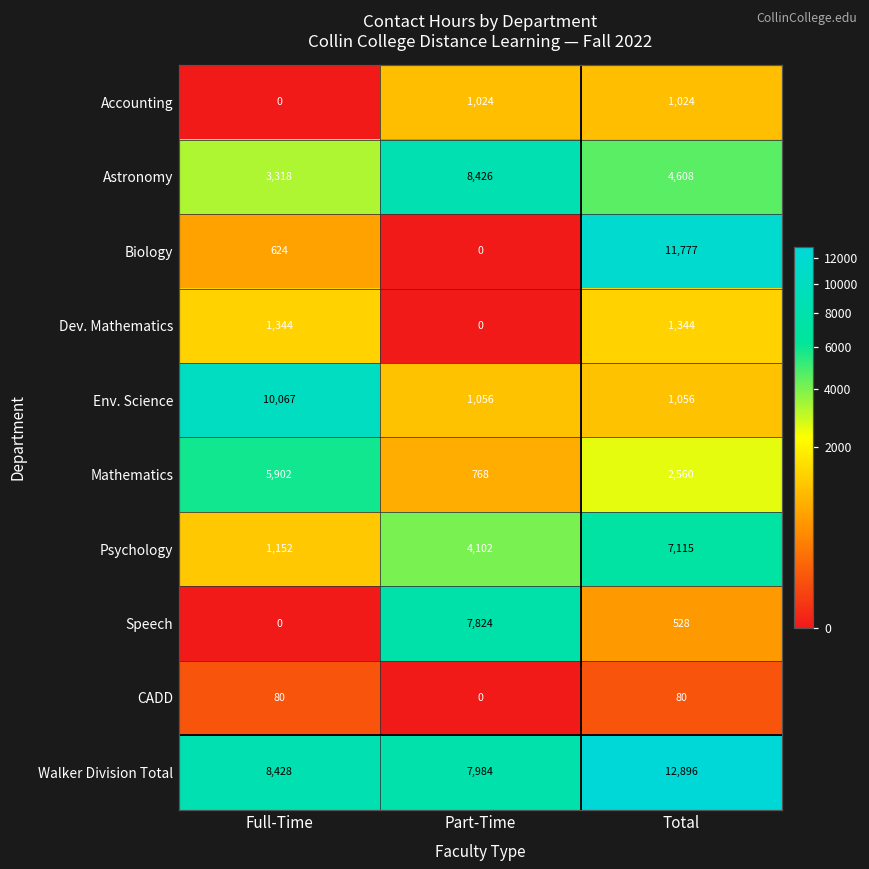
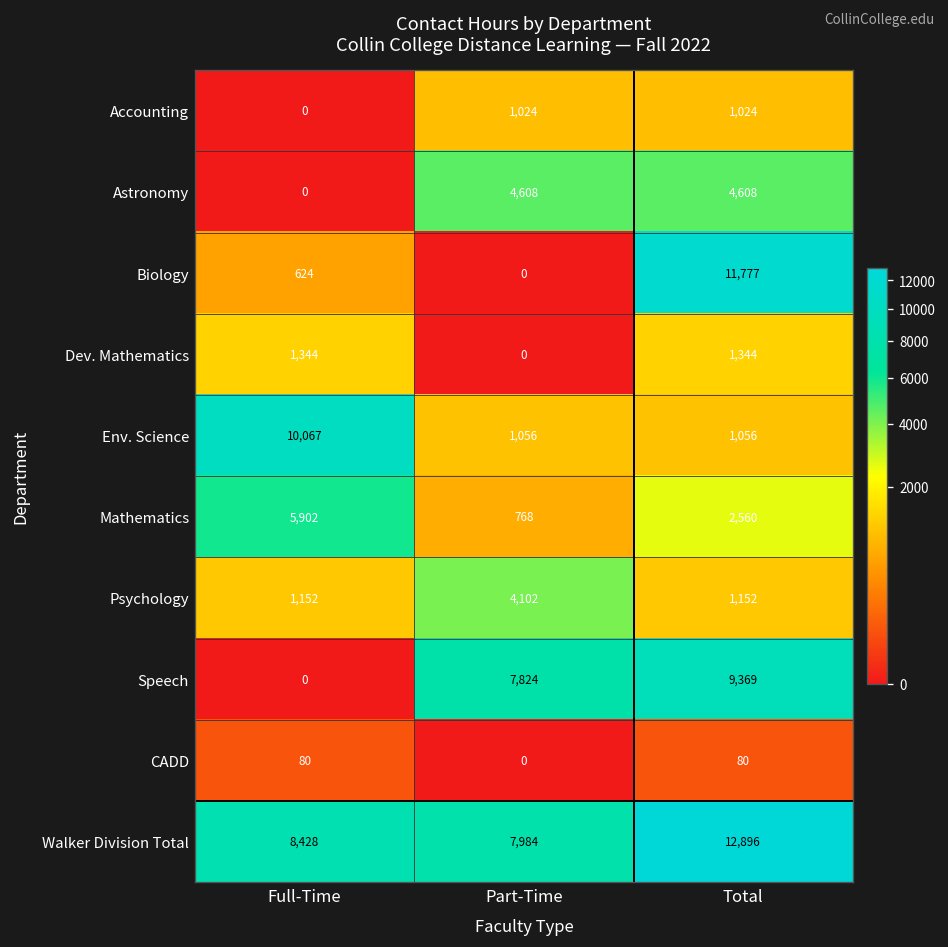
Astronomy, Full-Time: 3,318 -> 0
Astronomy, Part-Time: 8,426 -> 4,608
Psychology, Total: 7,115 -> 1,152
Speech, Total: 528 -> 9,369
